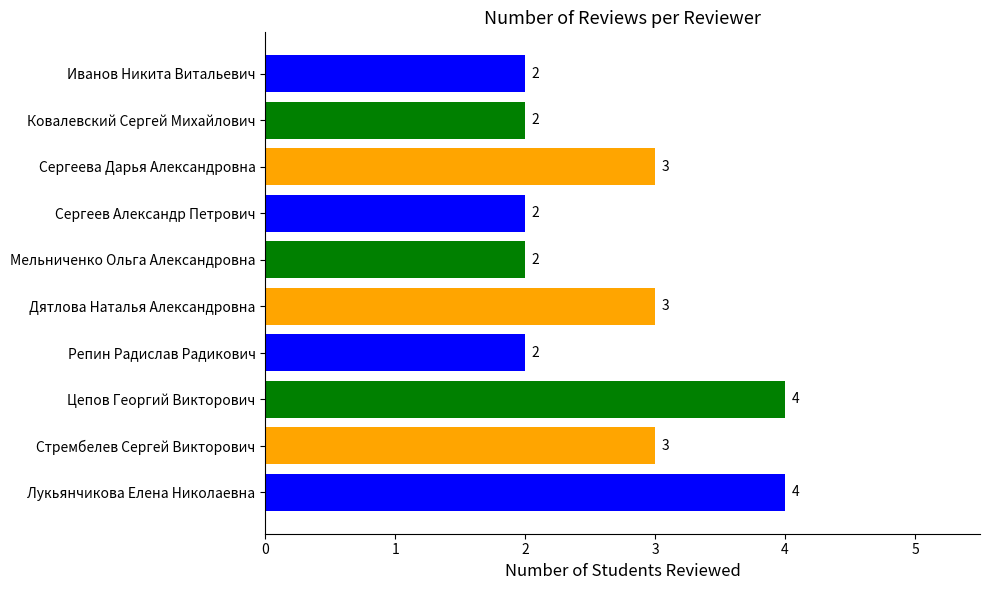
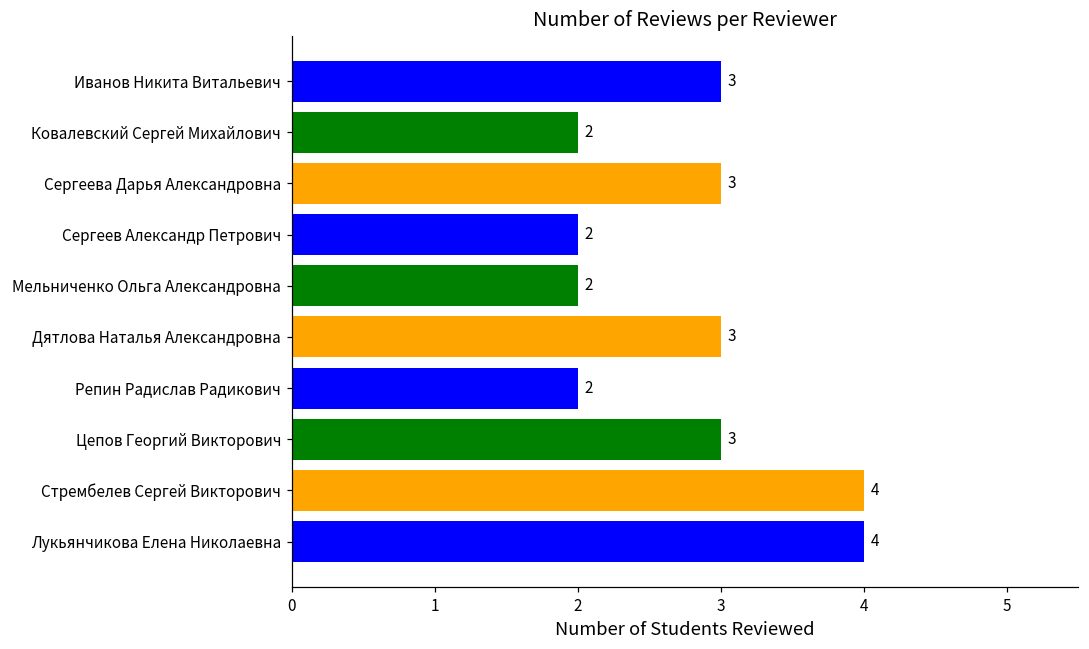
Иванов Никита Витальевич: 2 -> 3
Цепов Георгий Викторович: 4 -> 3
Стрембелев Сергей Викторович: 3 -> 4
